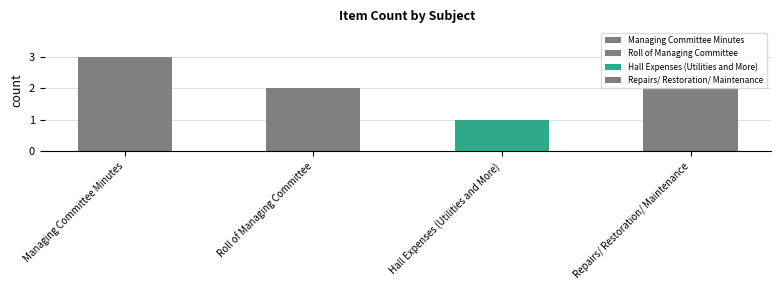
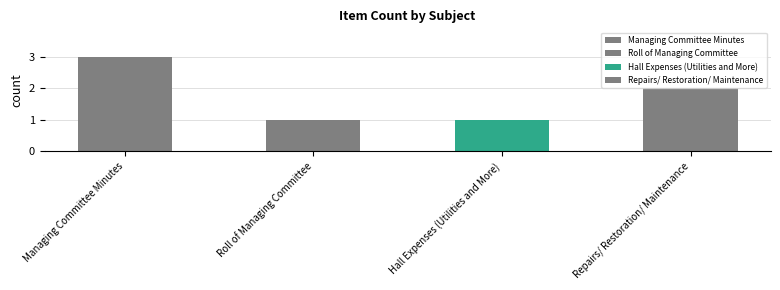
Roll of Managing Committee: 2 -> 1
